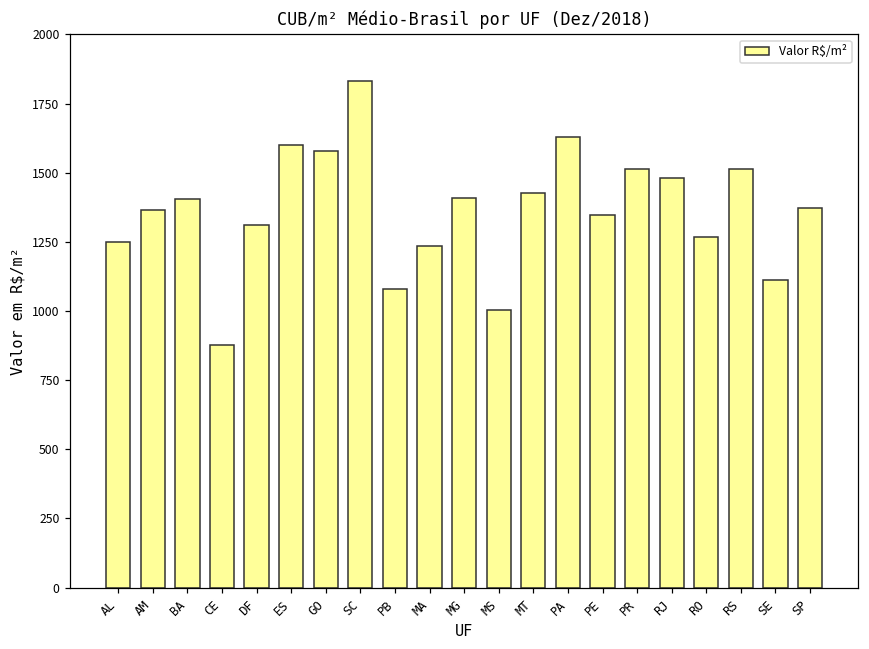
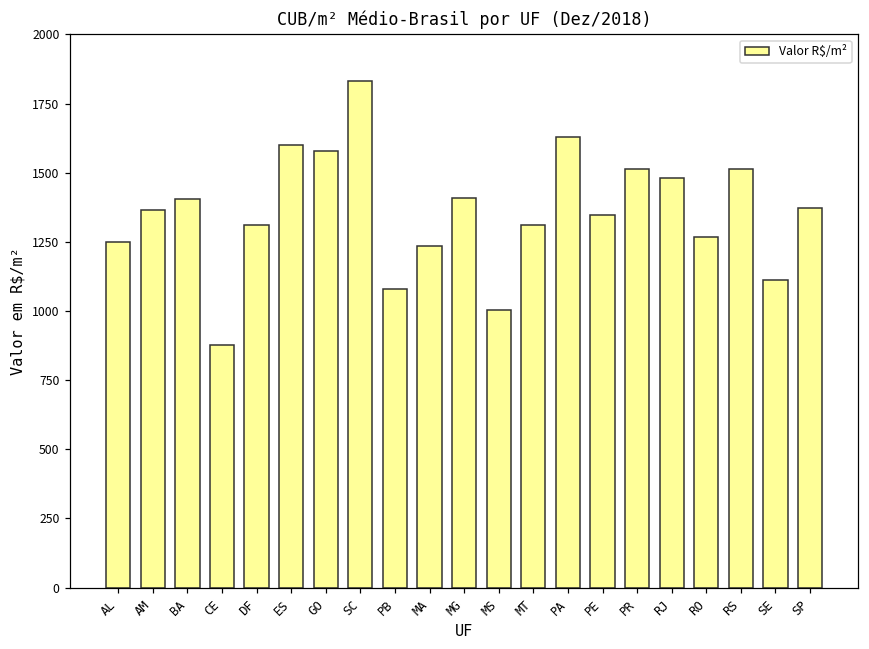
MT: 1430 -> 1310
